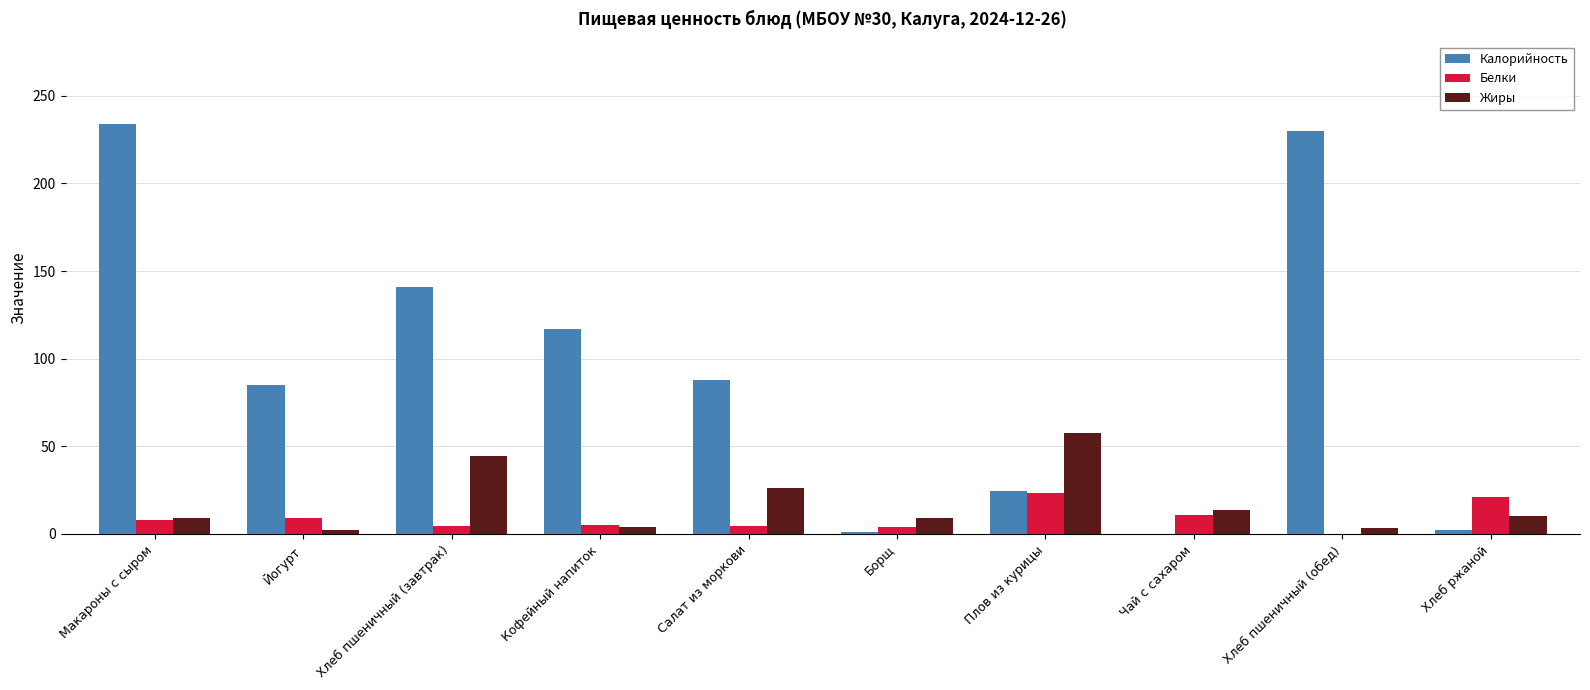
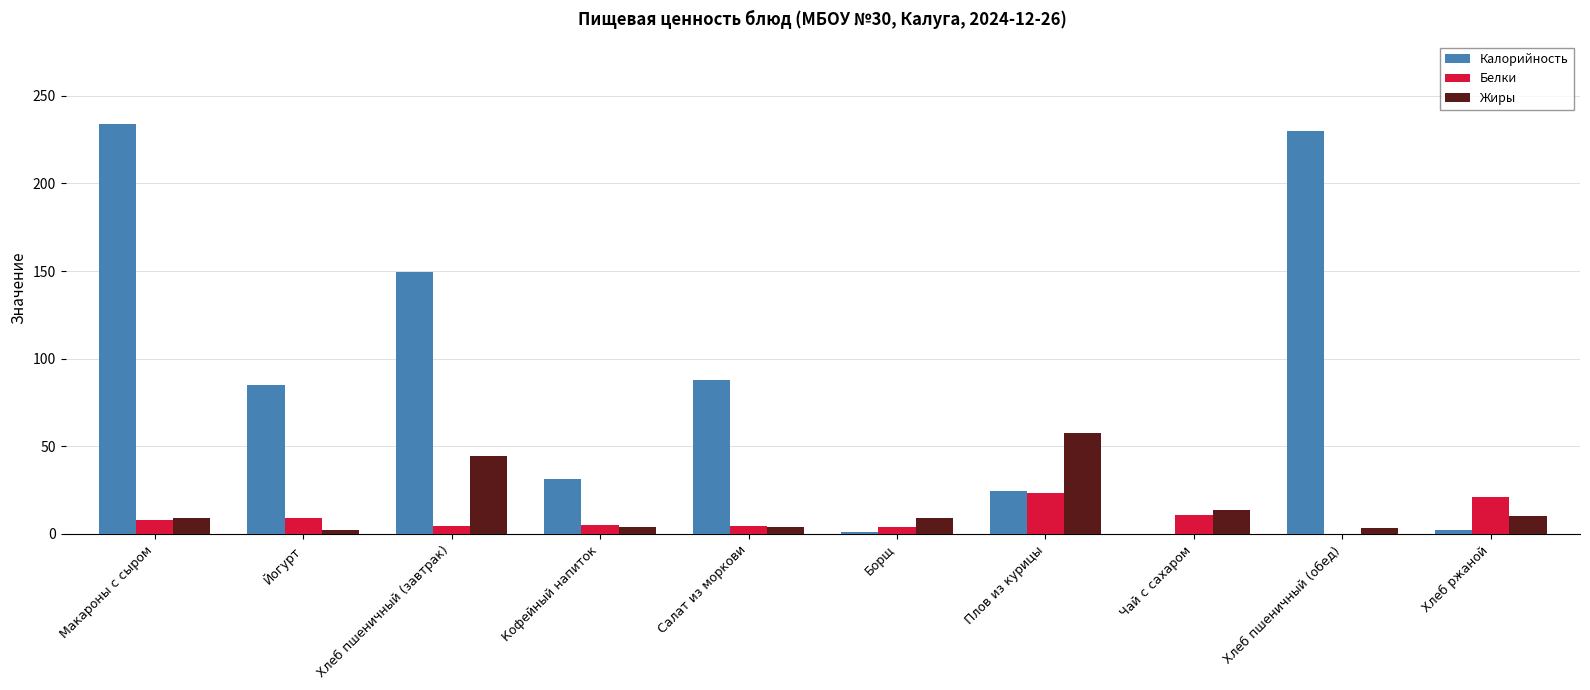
Калорийность, Хлеб пшеничный (завтрак): 141 -> 150
Калорийность, Кофейный напиток: 117 -> 31
Жиры, Салат из моркови: 26 -> 4
